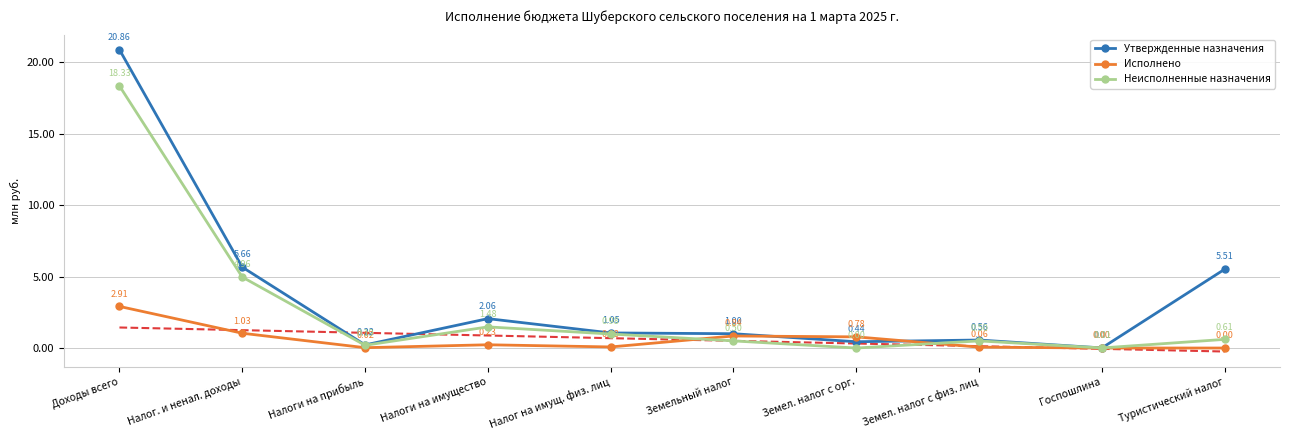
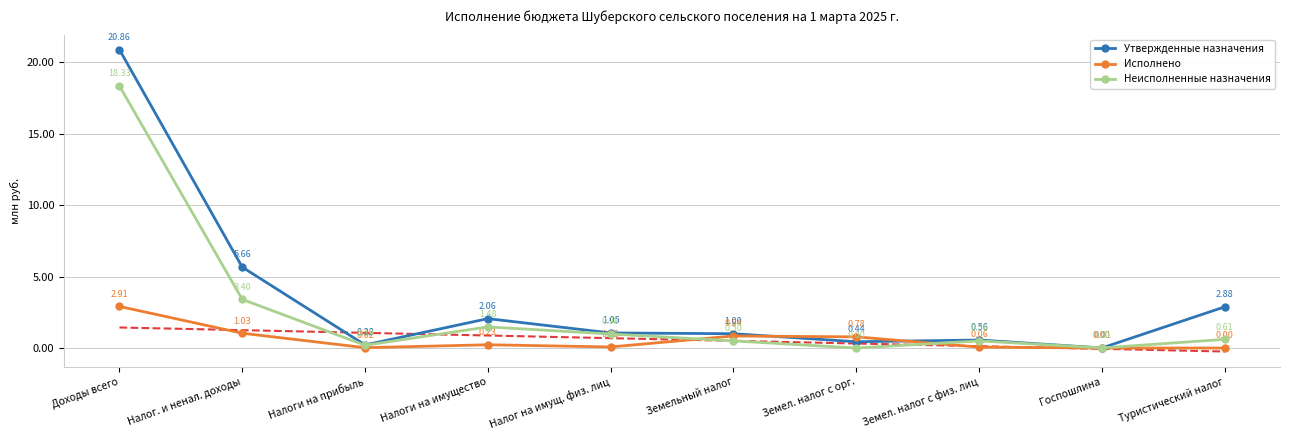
Неисполненные назначения, Налог. и ненал. доходы: 4.96 -> 3.40
Утвержденные назначения, Туристический налог: 5.51 -> 2.88
